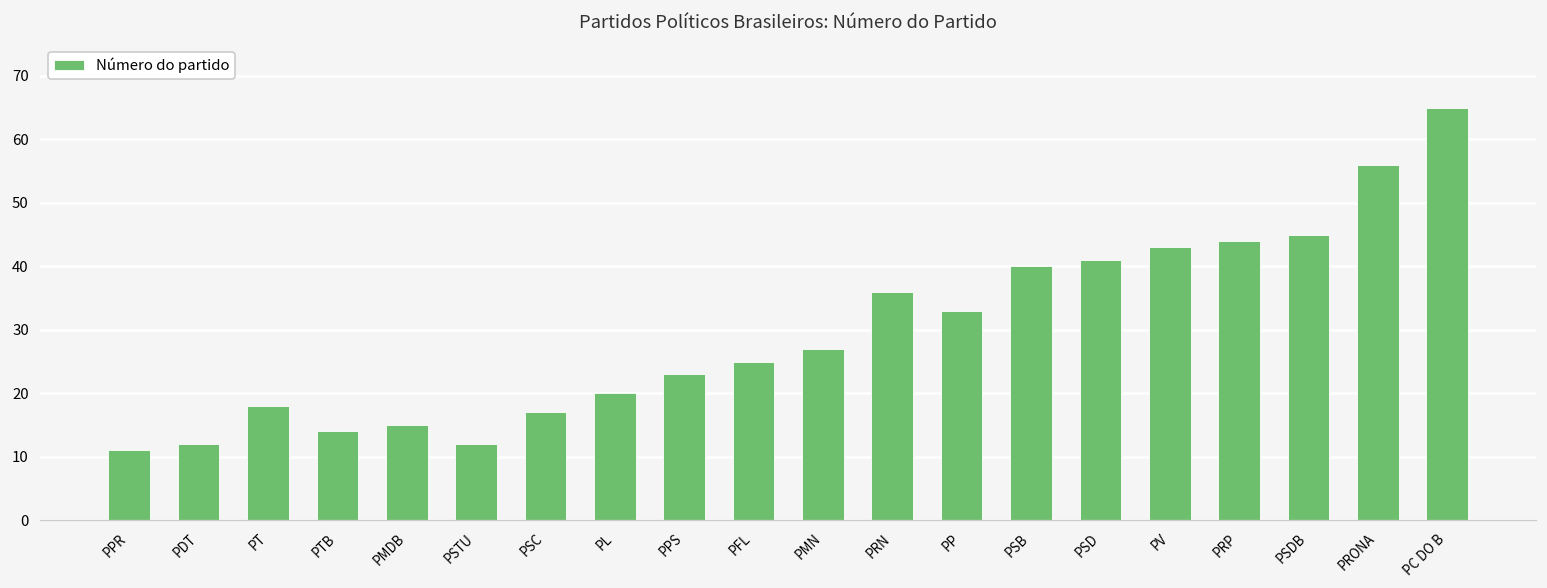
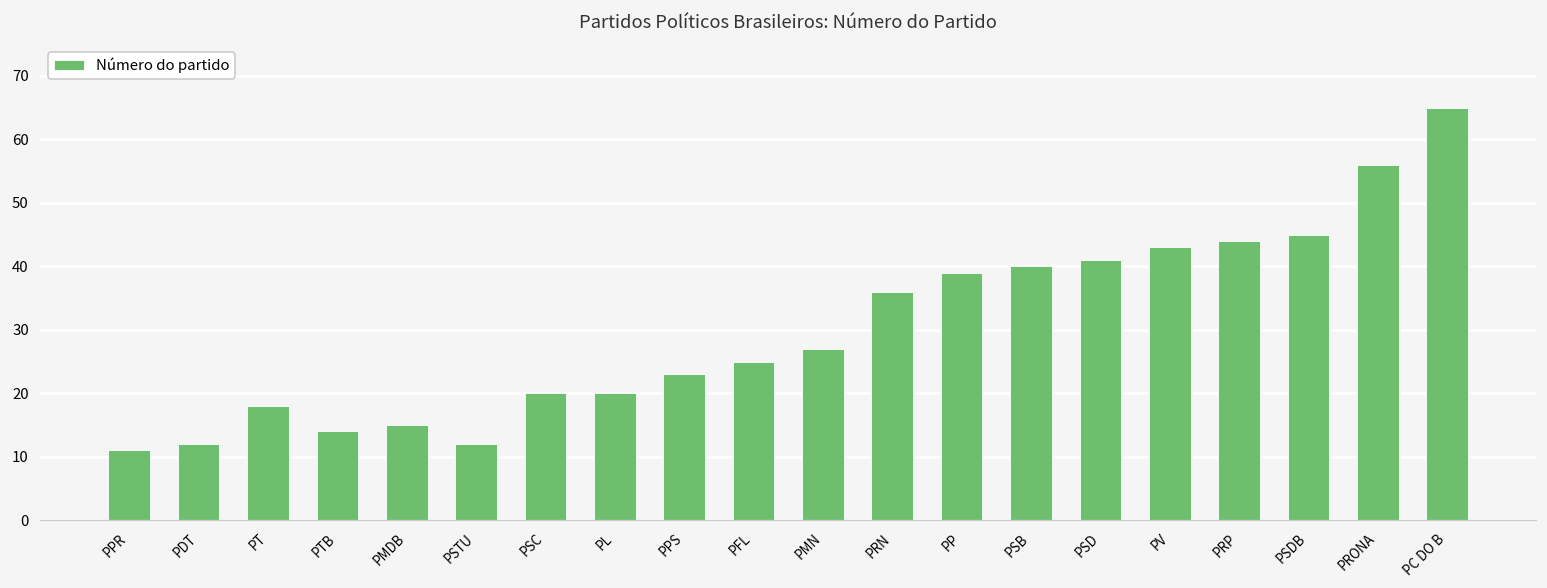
PSC: 17 -> 20
PP: 33 -> 39
